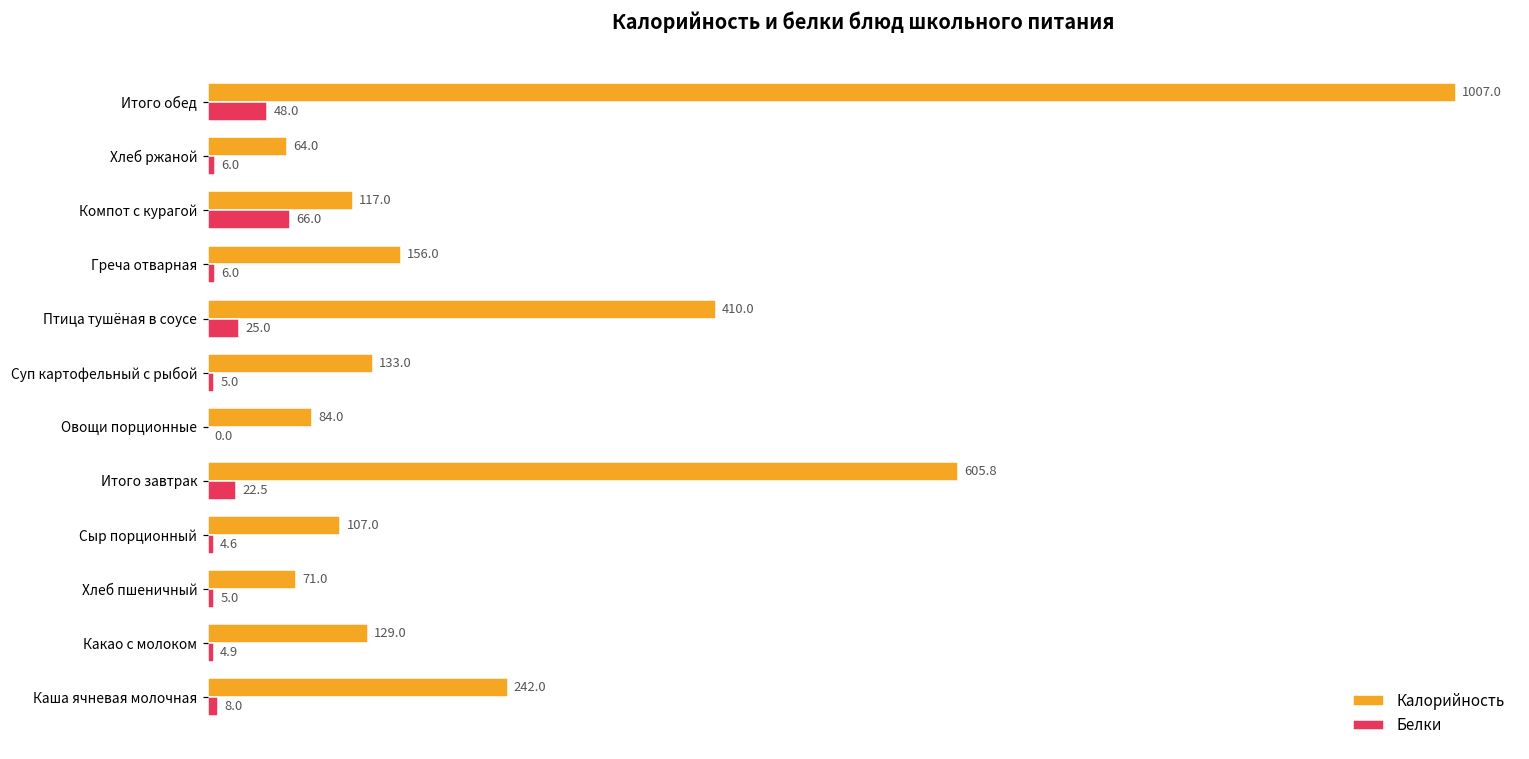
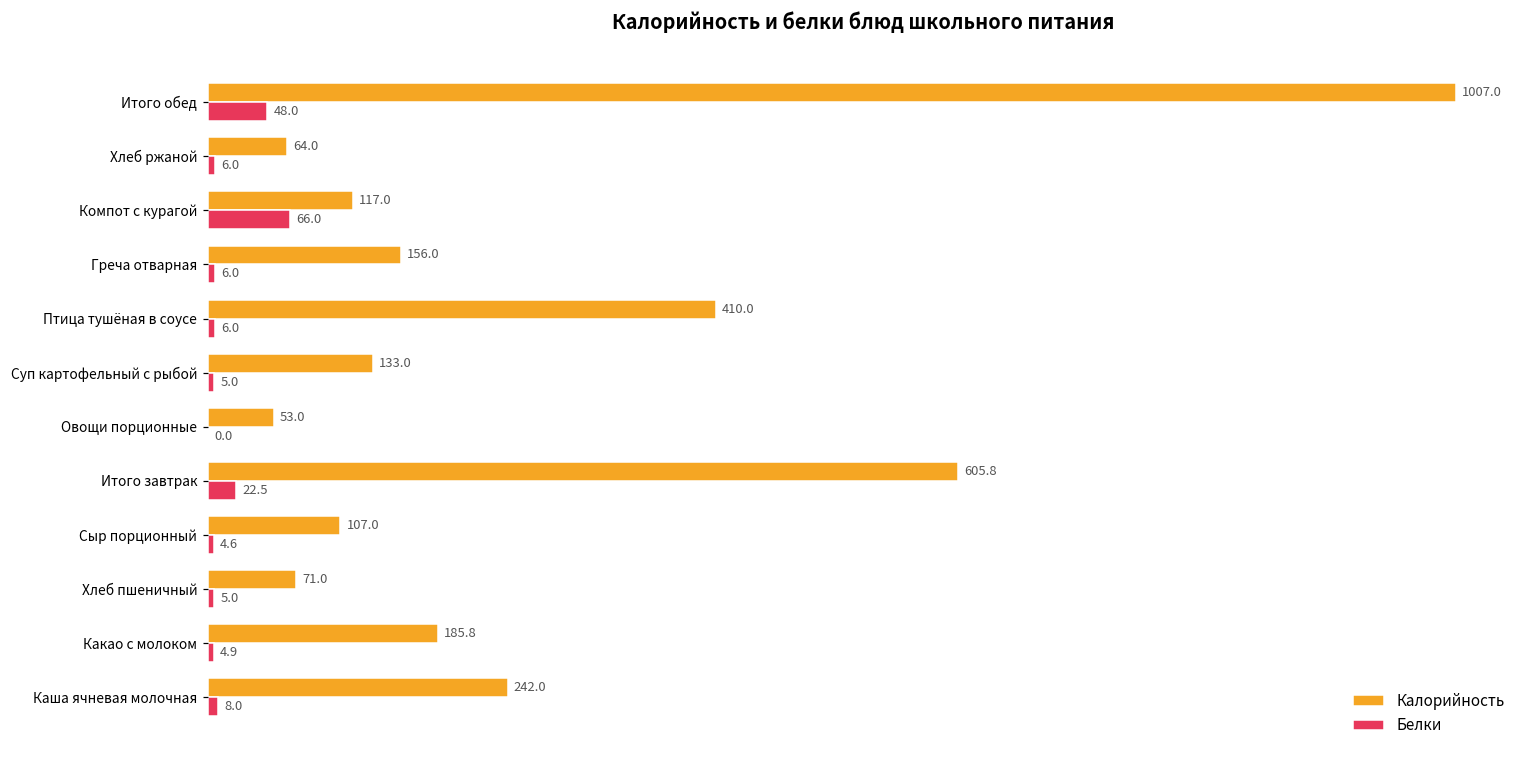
Белки, Птица тушёная в соусе: 25.0 -> 6.0
Калорийность, Овощи порционные: 84.0 -> 53.0
Калорийность, Какао с молоком: 129.0 -> 185.8
